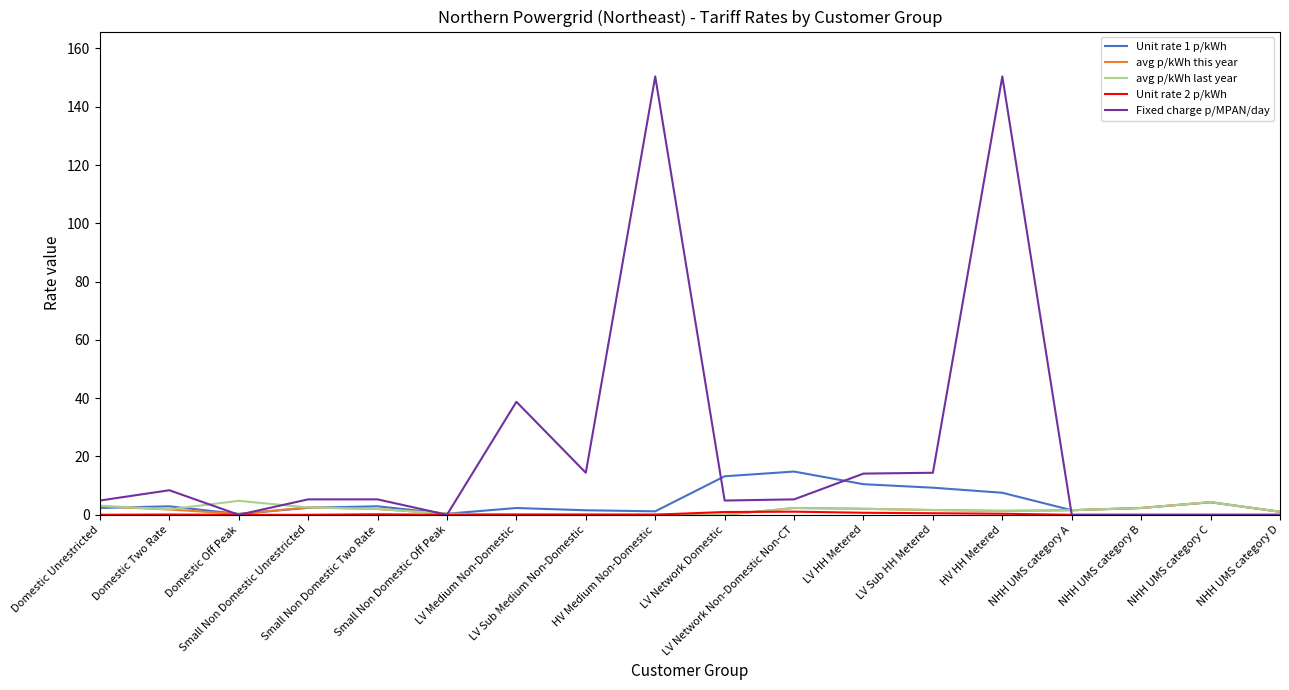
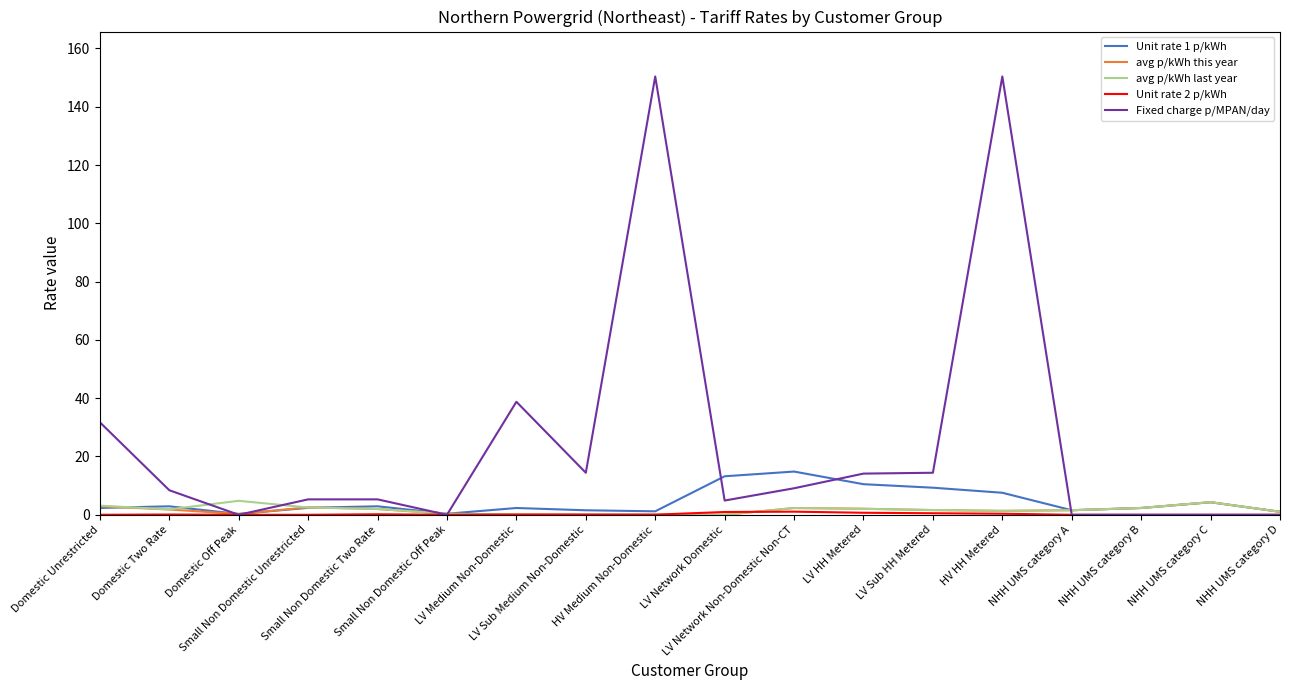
Fixed charge p/MPAN/day, Domestic Unrestricted: 5 -> 32
Fixed charge p/MPAN/day, LV Network Non-Domestic Non-CT: 5 -> 9
